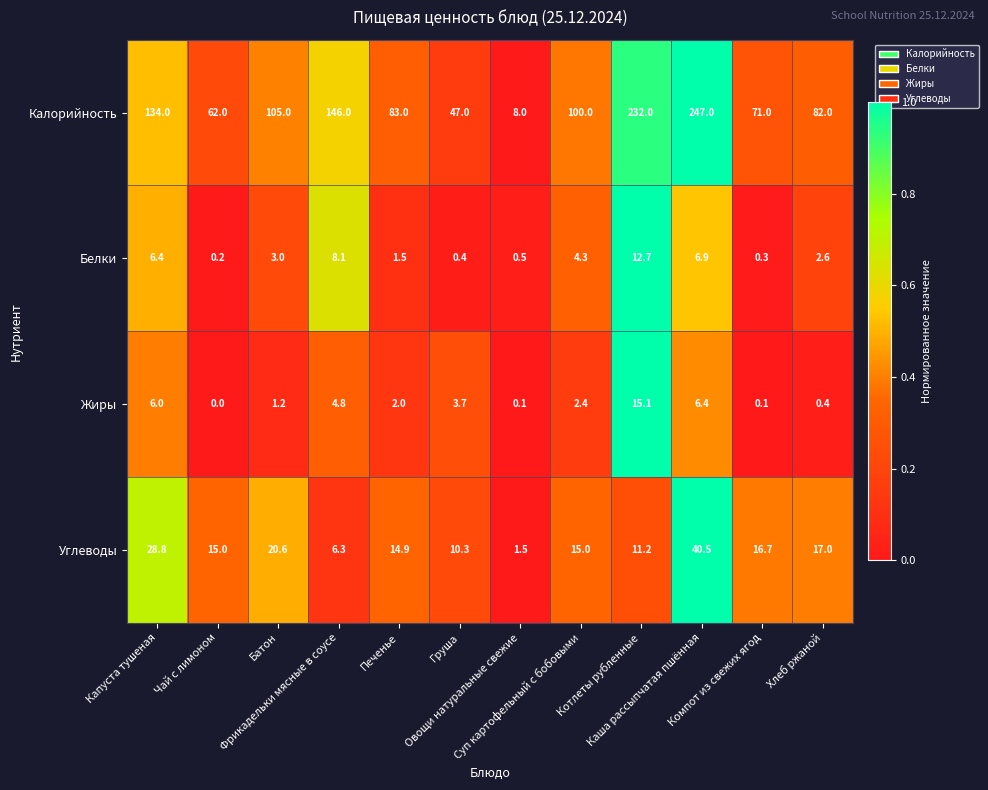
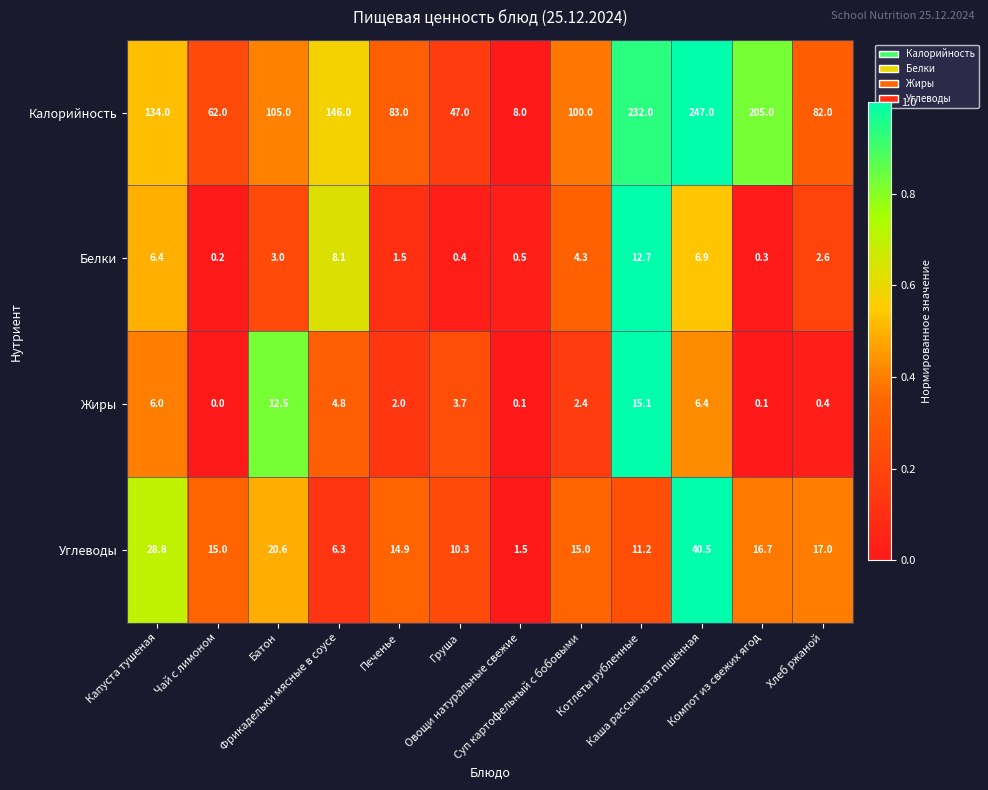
Калорийность, Компот из свежих ягод: 71.0 -> 205.0
Жиры, Батон: 1.2 -> 12.5
